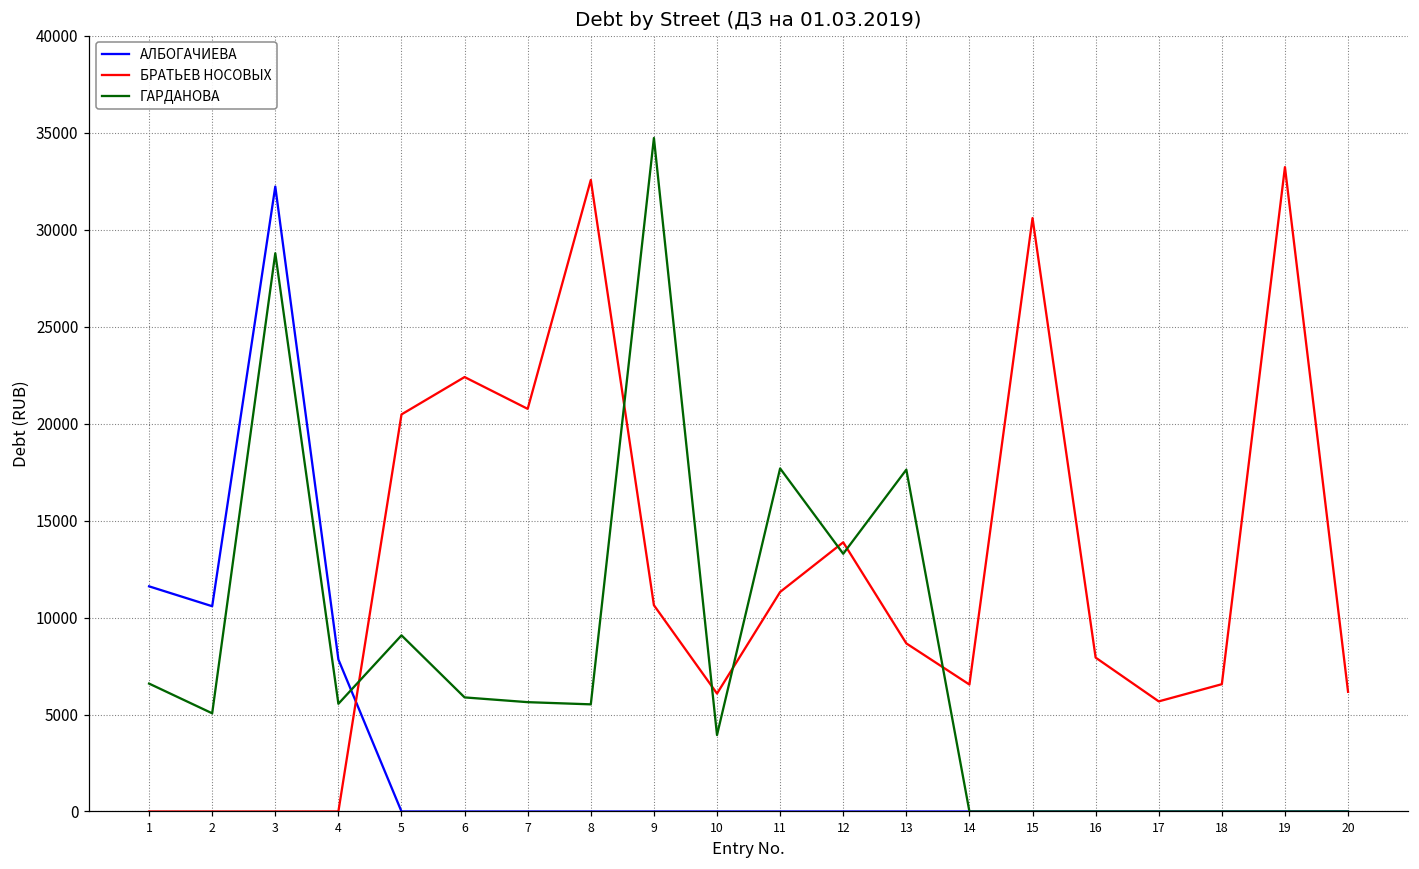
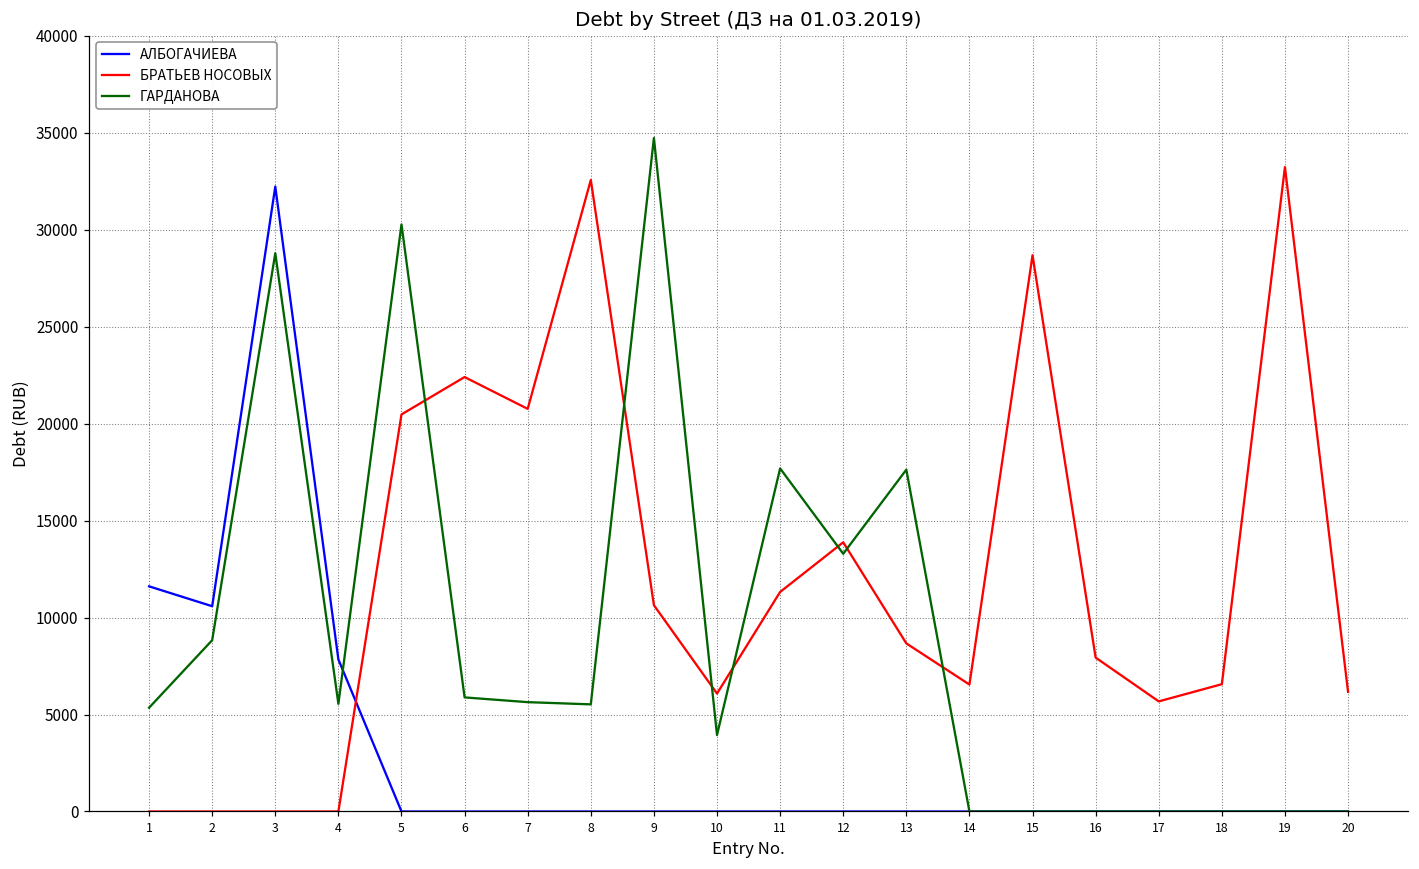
ГАРДАНОВА, 1: 6600 -> 5300
ГАРДАНОВА, 2: 5100 -> 8800
ГАРДАНОВА, 5: 9100 -> 30300
БРАТЬЕВ НОСОВЫХ, 15: 30600 -> 28700
